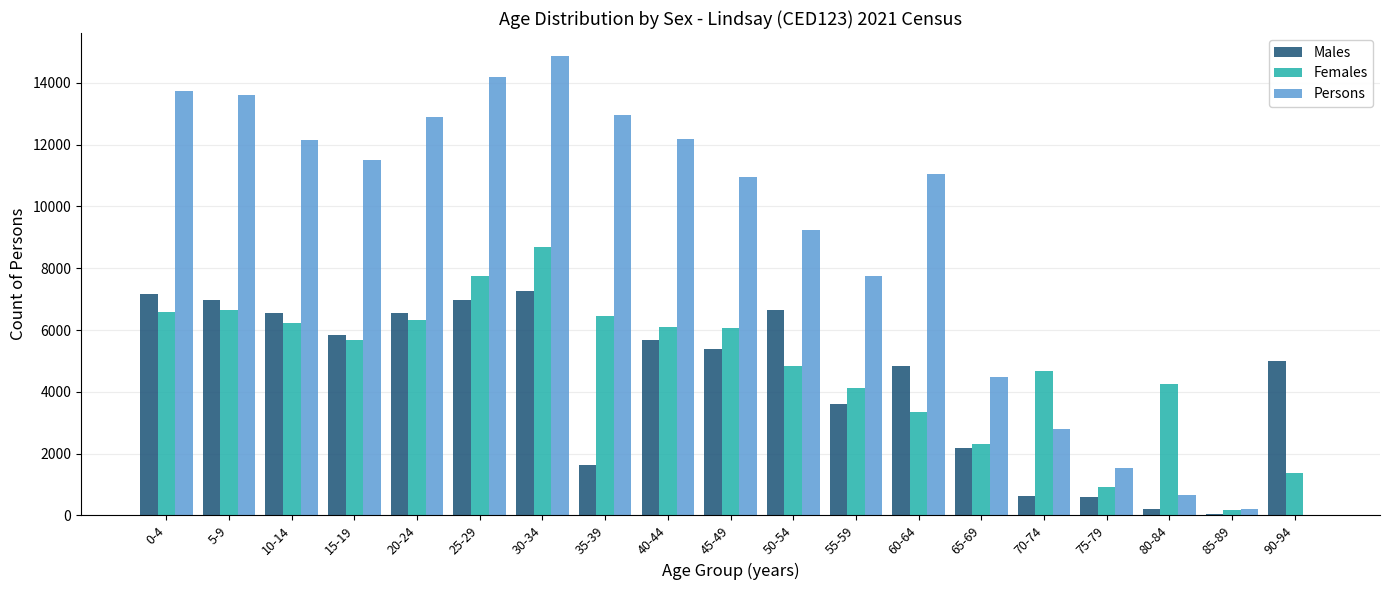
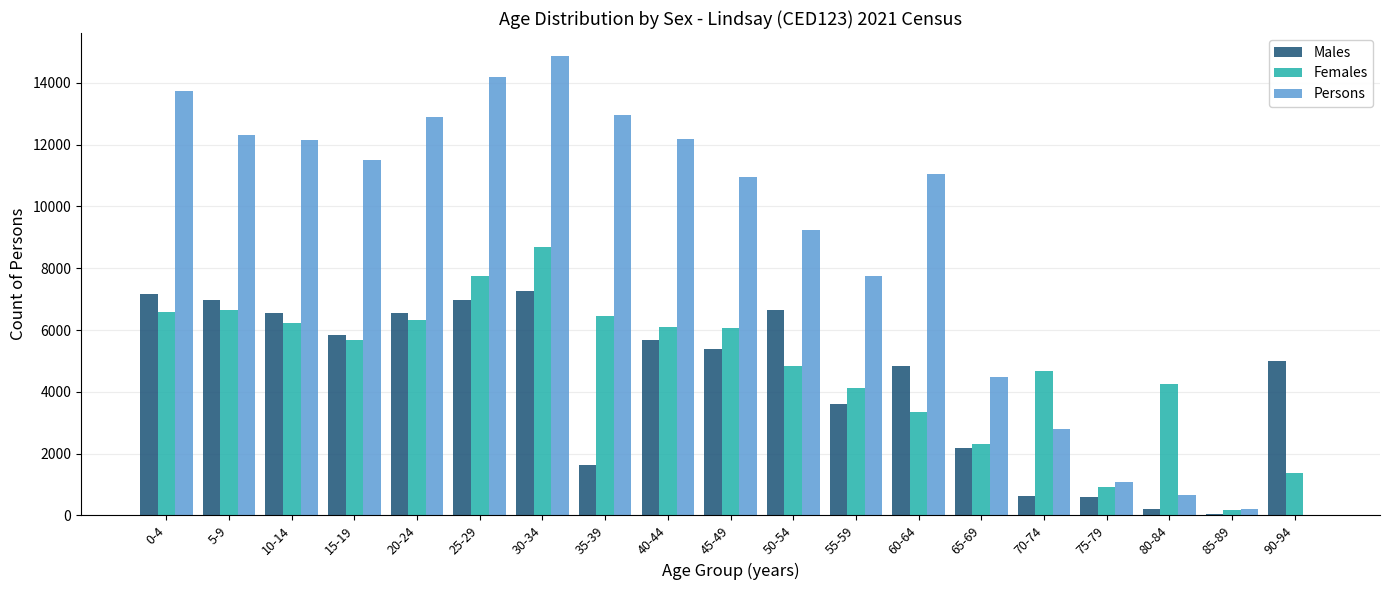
Persons, 5-9: 13600 -> 12300
Persons, 75-79: 1500 -> 1100
